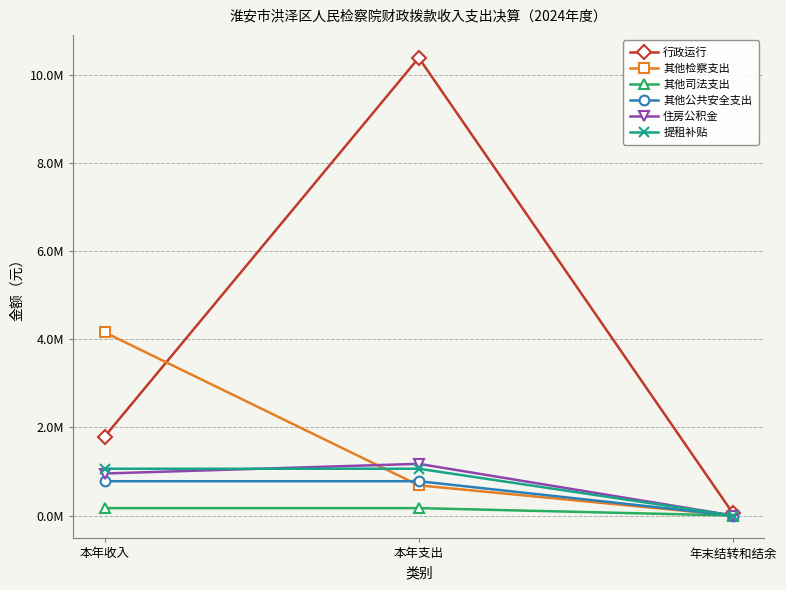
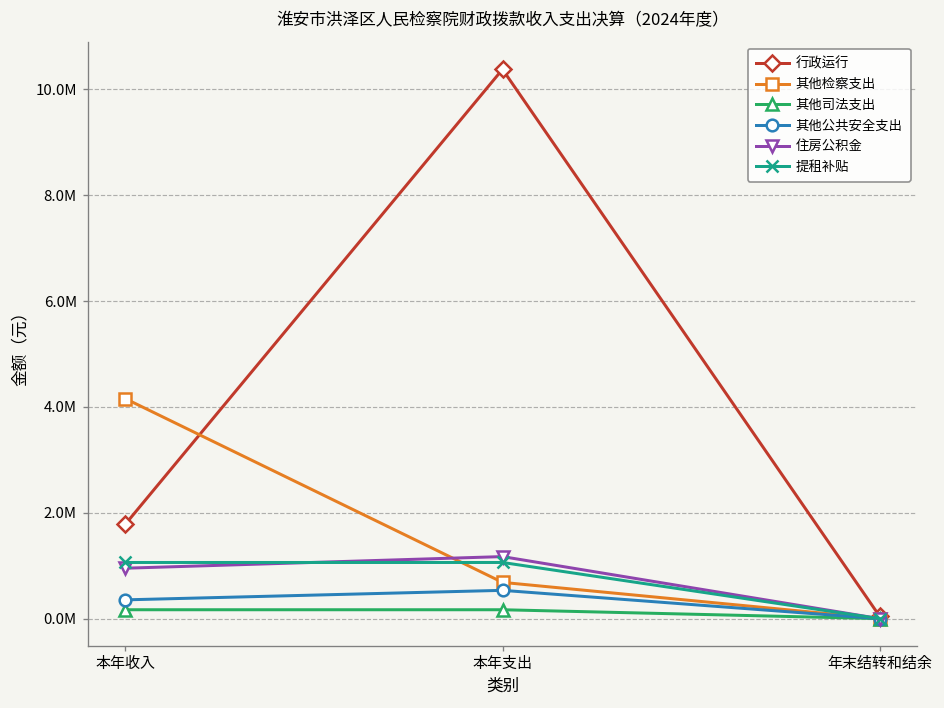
其他公共安全支出, 本年收入: 800000 -> 400000
其他公共安全支出, 本年支出: 800000 -> 500000
